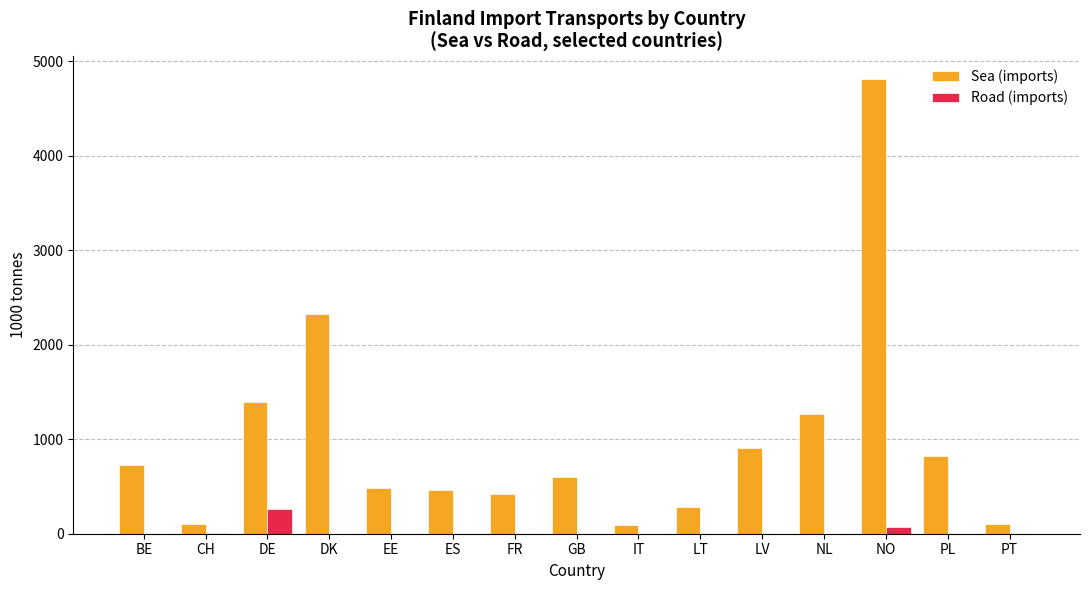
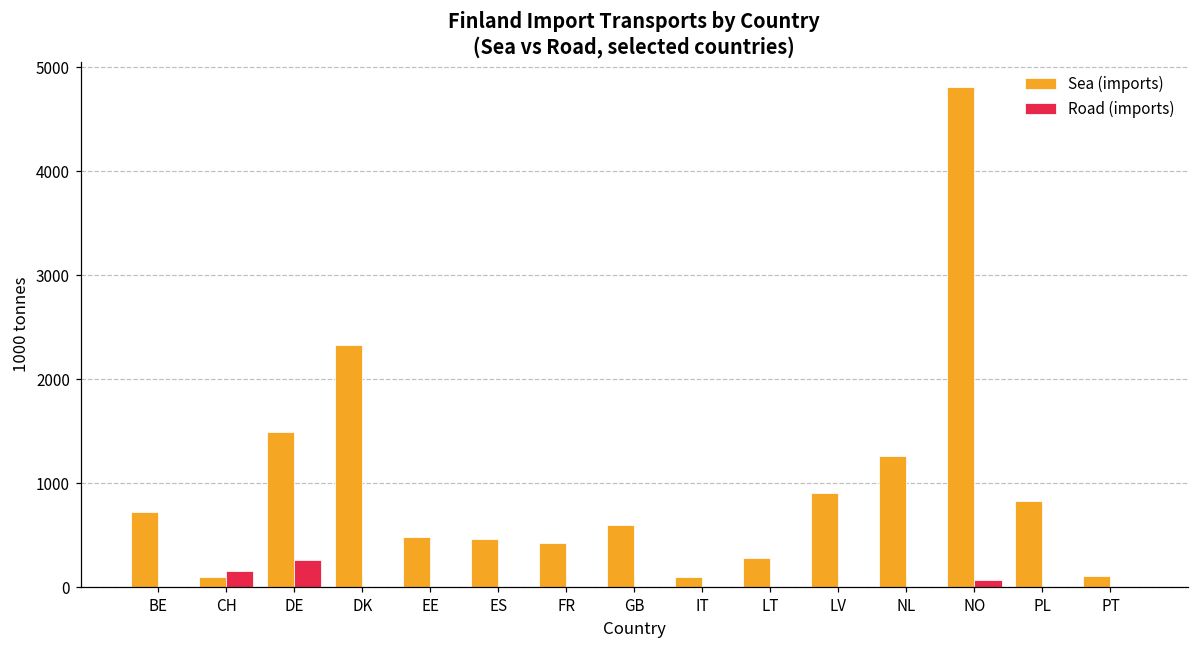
Road (imports), CH: 0 -> 200
Sea (imports), DE: 1400 -> 1500
